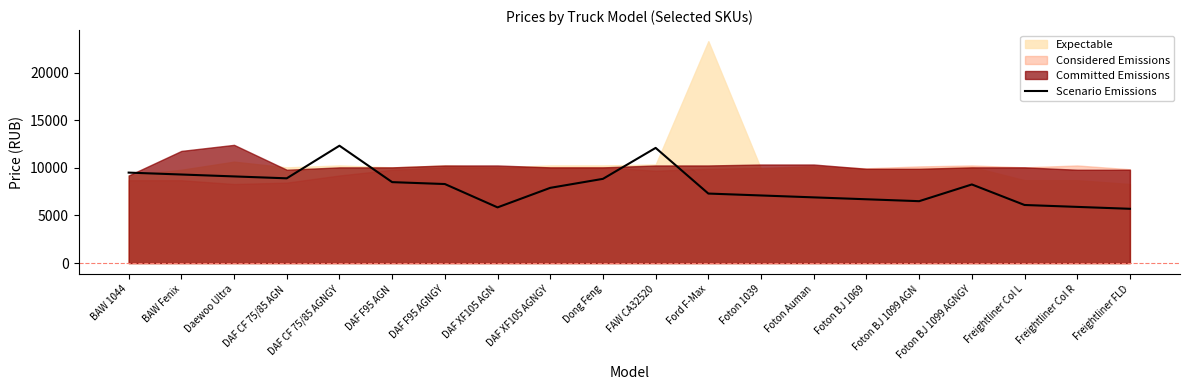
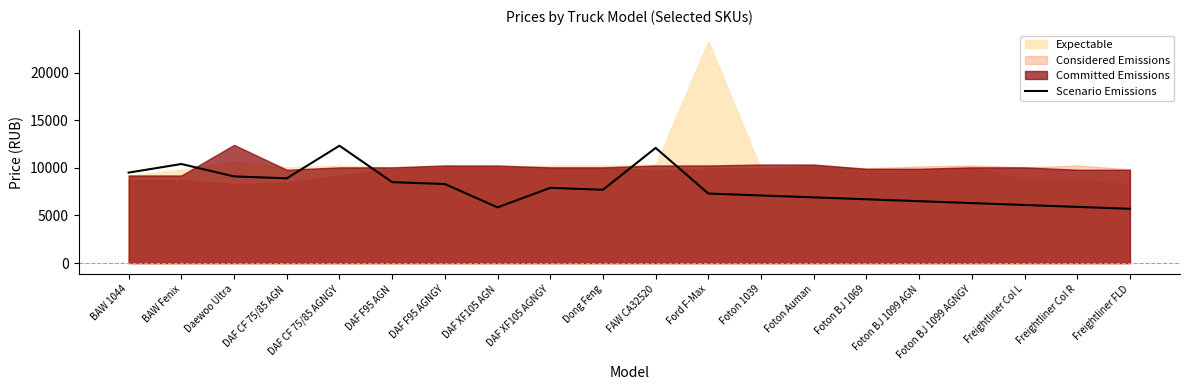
Scenario Emissions, BAW Fenix: 9000 -> 10000
Committed Emissions, BAW Fenix: 12000 -> 9000
Scenario Emissions, Dong Feng: 9000 -> 8000
Scenario Emissions, Foton BJ 1099 AGNGY: 8000 -> 6000
